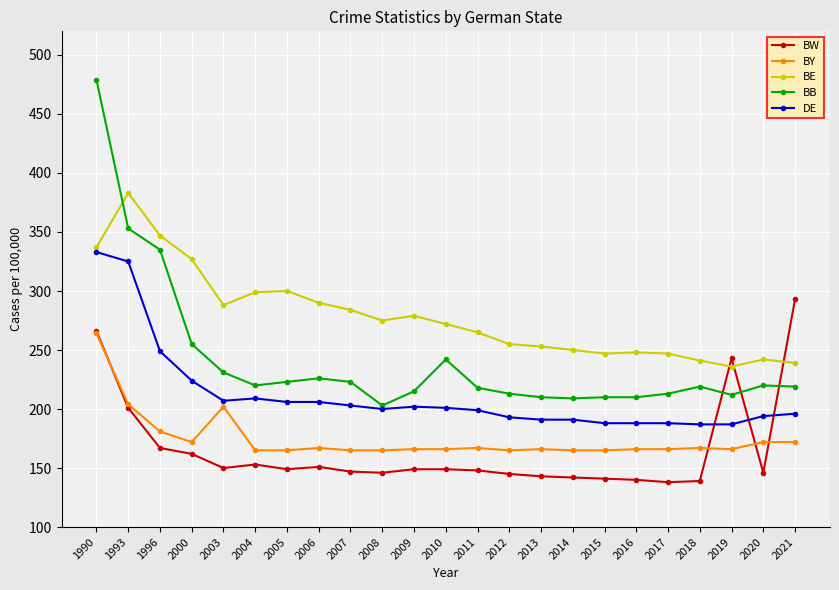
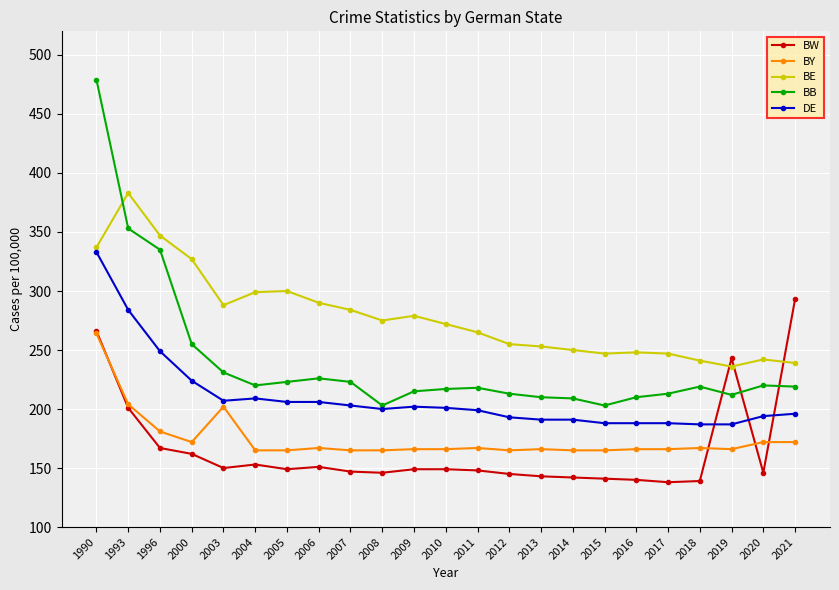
DE, 1993: 325 -> 284
BB, 2010: 242 -> 217
BB, 2015: 210 -> 203
